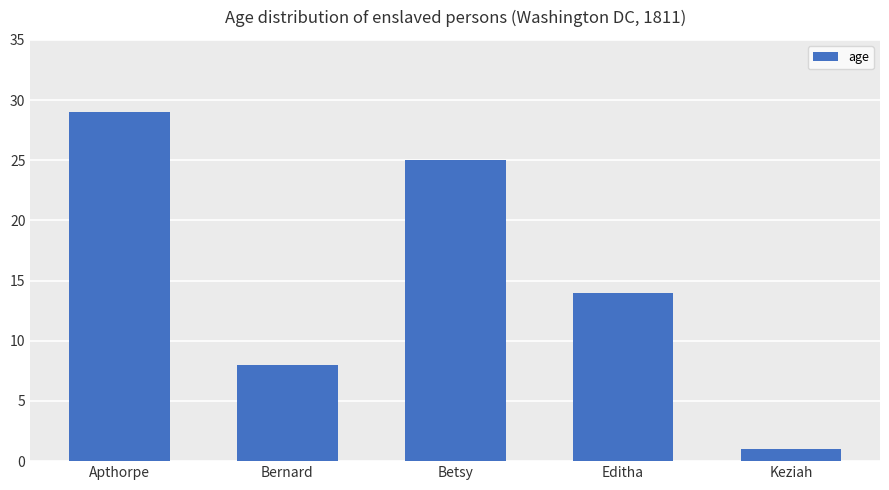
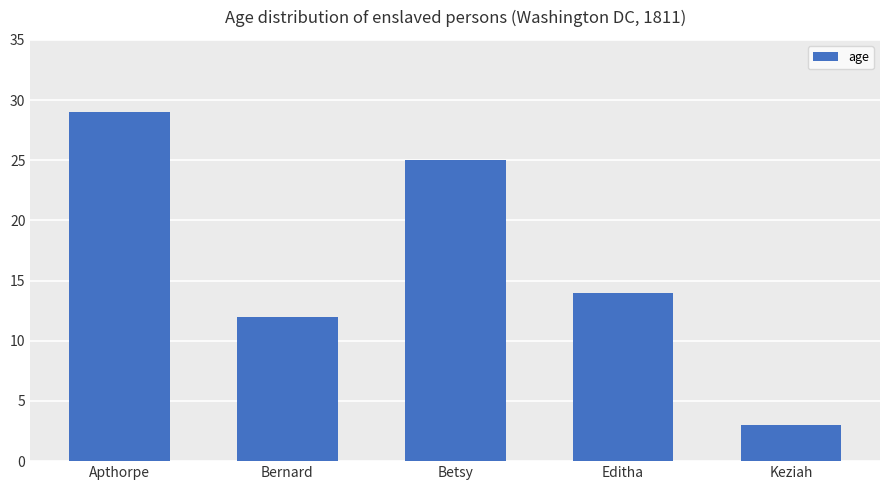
Bernard: 8 -> 12
Keziah: 1 -> 3
